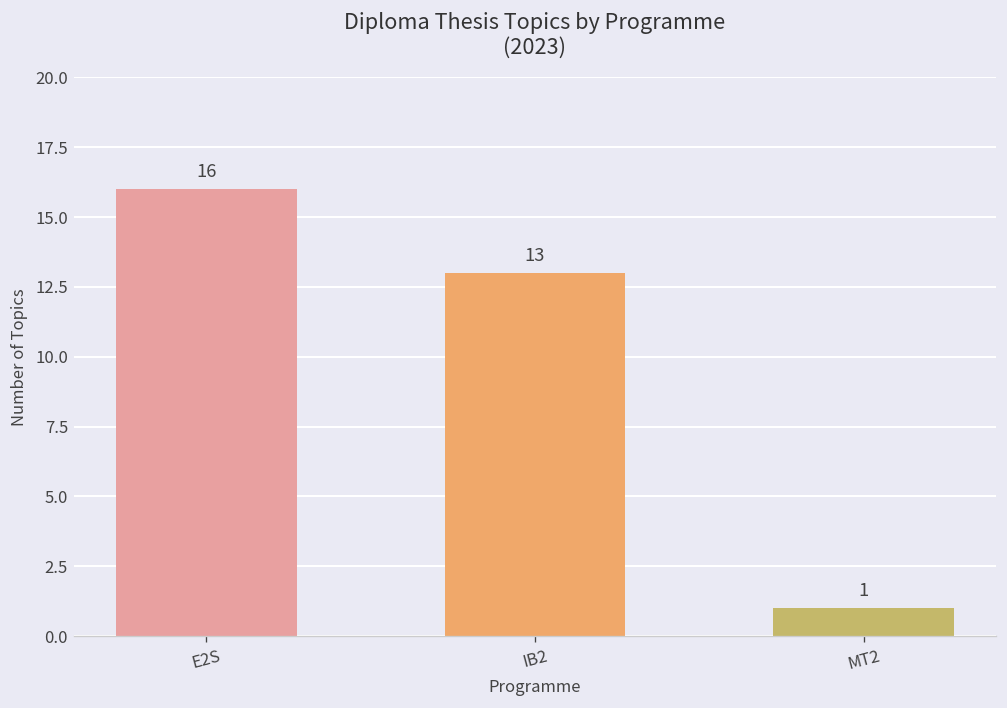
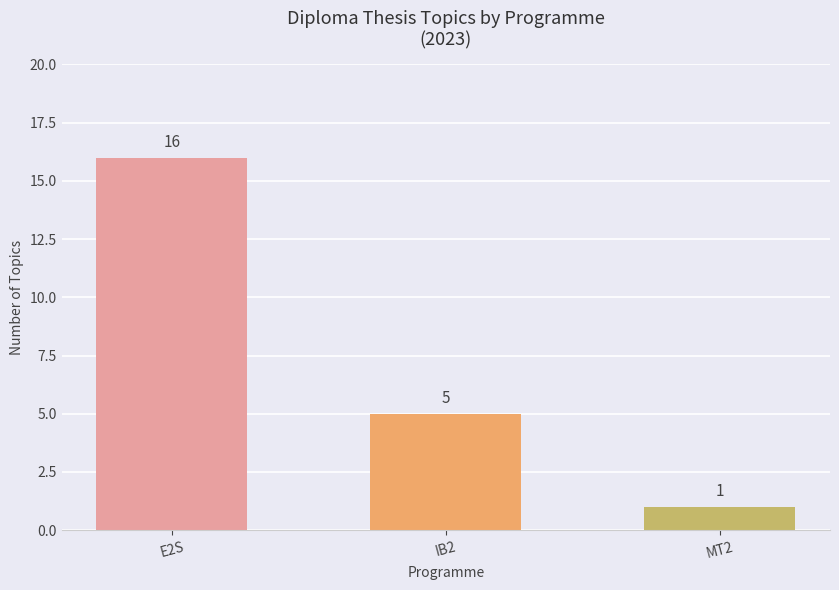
IB2: 13 -> 5
